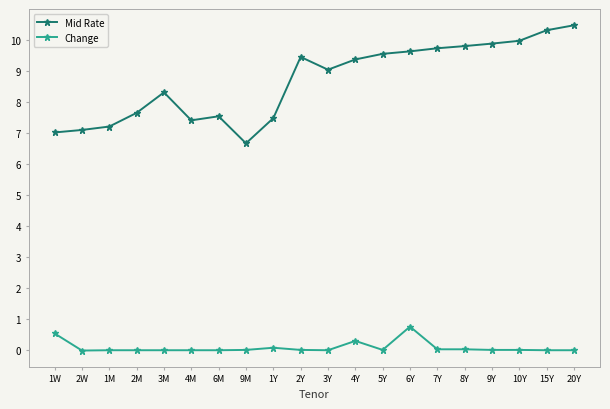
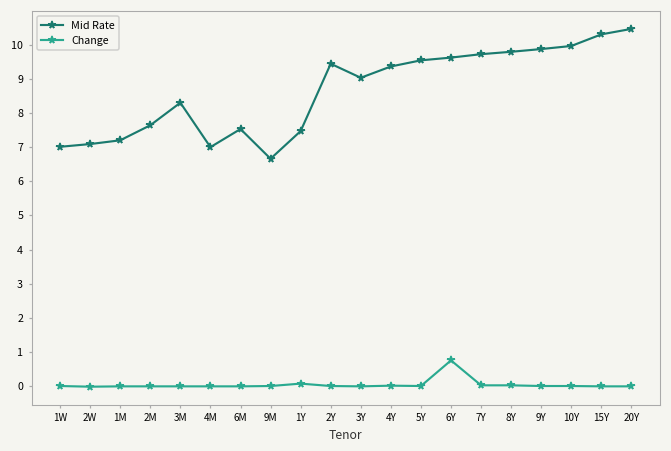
Change, 1W: 0.5 -> 0.0
Mid Rate, 4M: 7.4 -> 7.0
Change, 4Y: 0.3 -> 0.0
